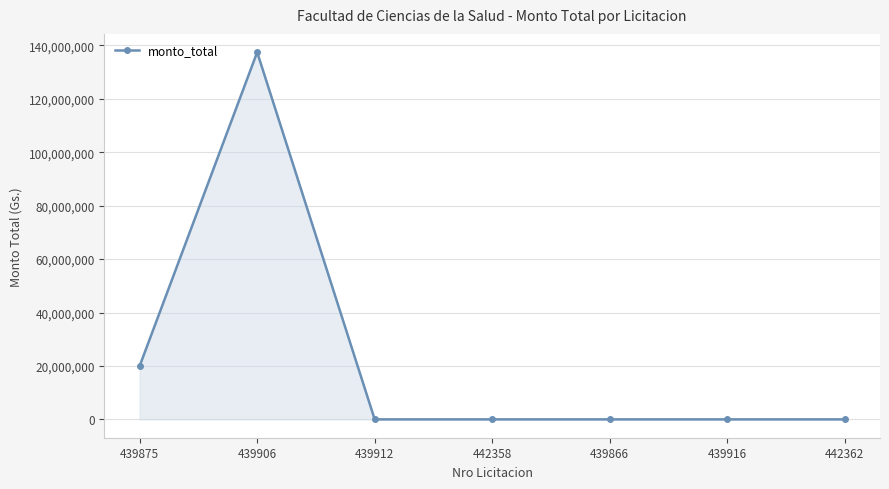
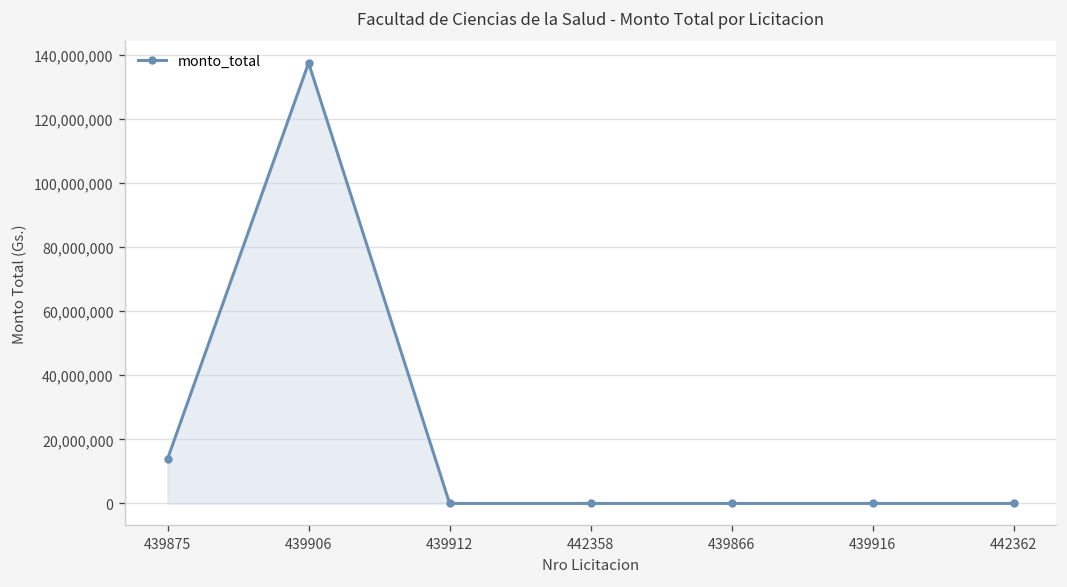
439875: 20,000,000 -> 14,000,000
